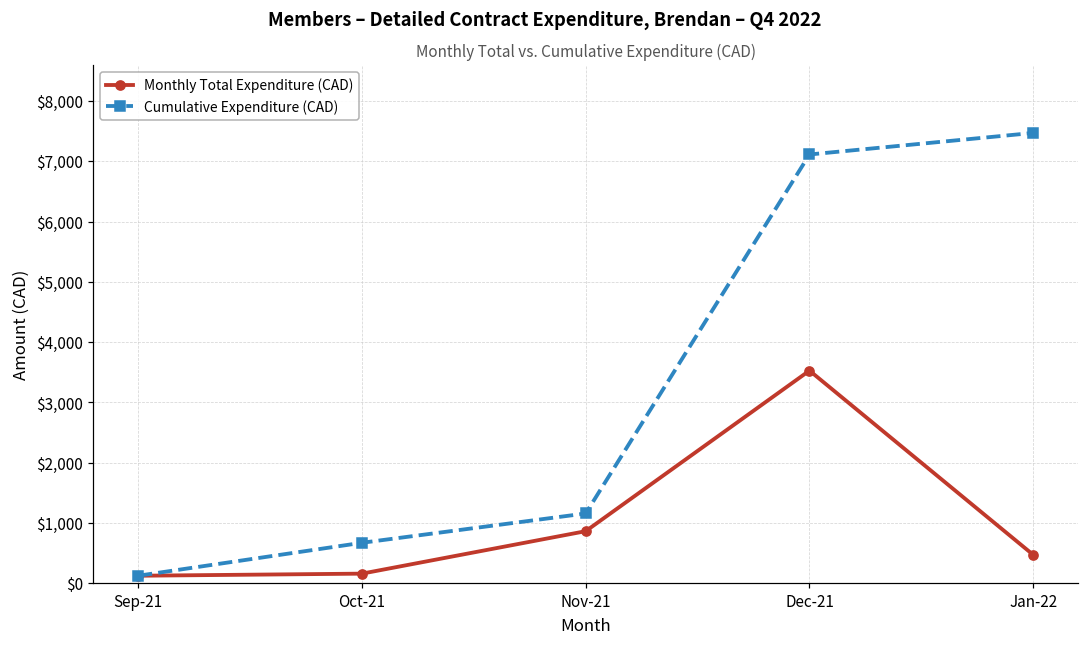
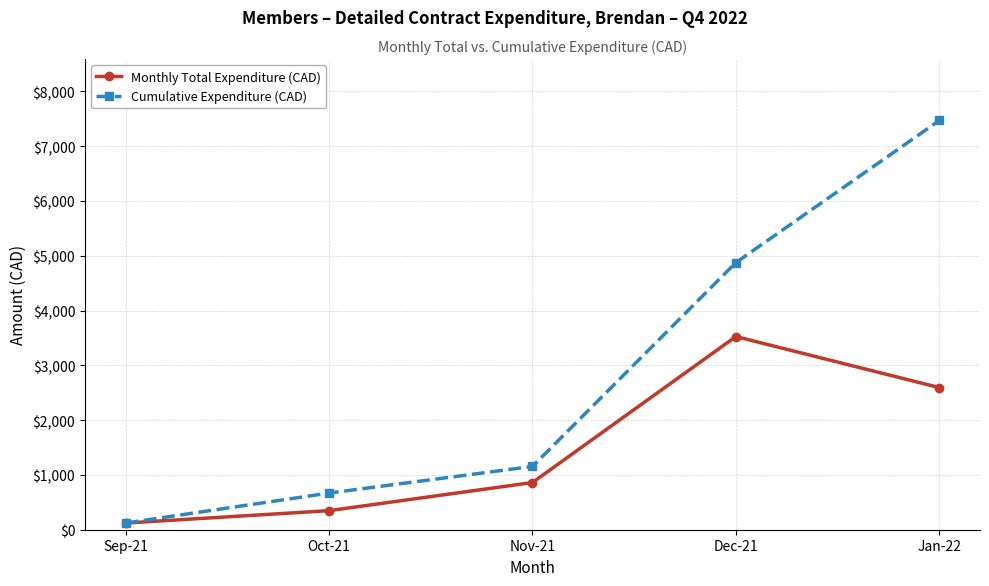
Monthly Total Expenditure (CAD), Oct-21: $200 -> $300
Cumulative Expenditure (CAD), Dec-21: $7,100 -> $4,900
Monthly Total Expenditure (CAD), Jan-22: $500 -> $2,600
